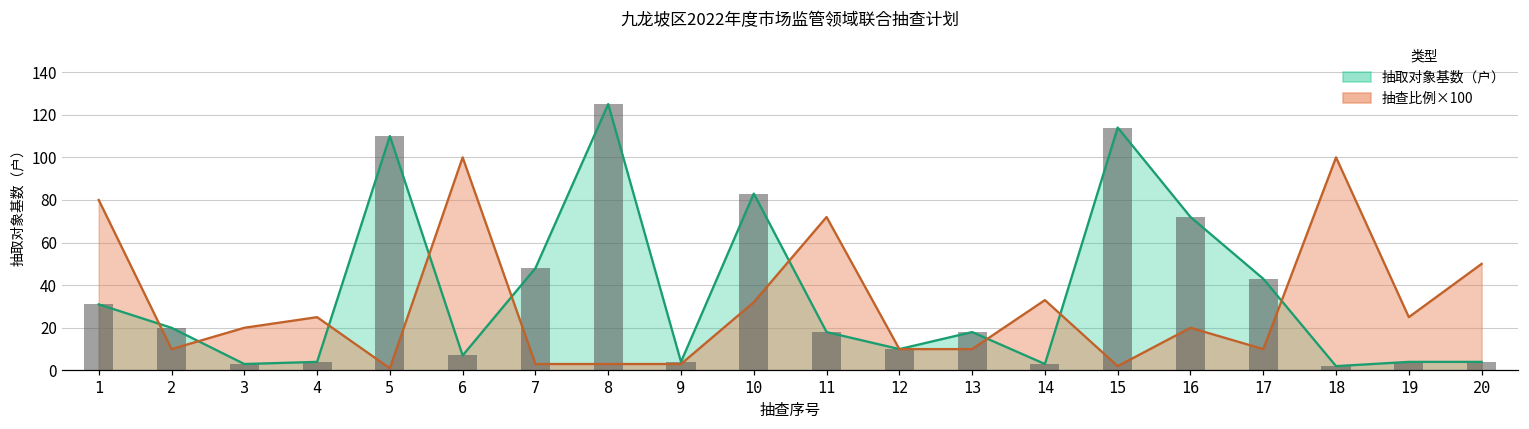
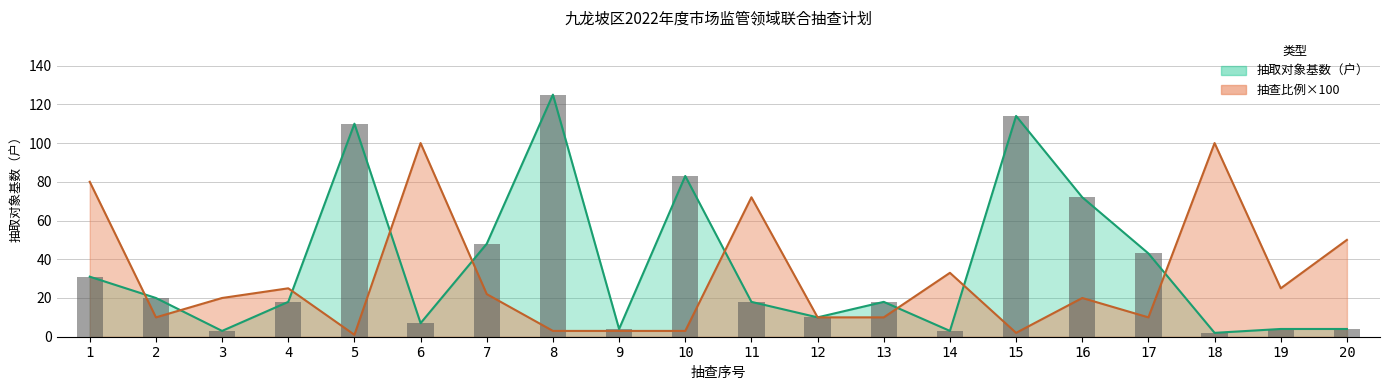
抽取对象基数（户）, 4: 4 -> 18
抽查比例×100, 7: 3 -> 22
抽查比例×100, 10: 32 -> 3
